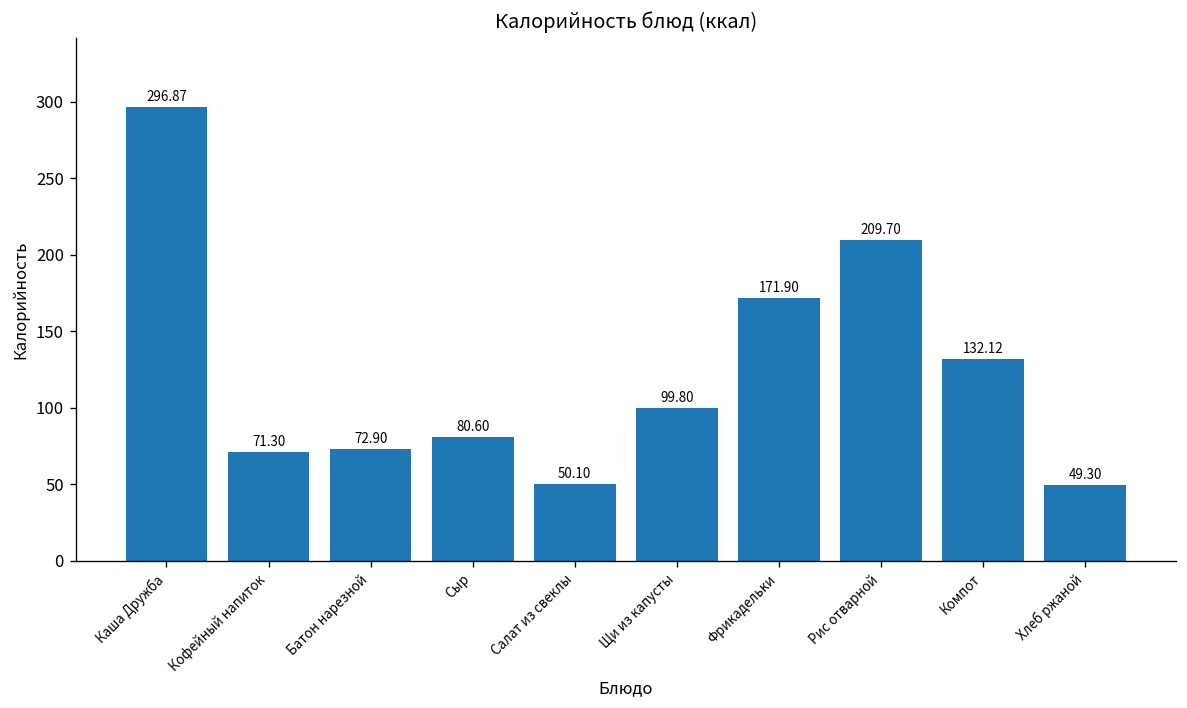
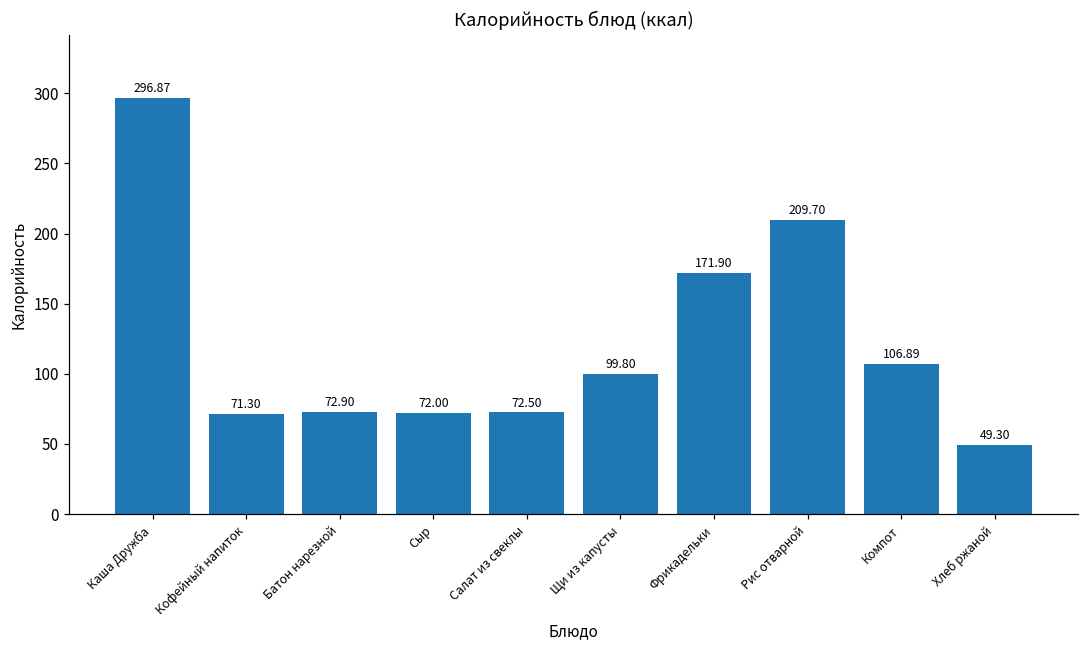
Сыр: 80.60 -> 72.00
Салат из свеклы: 50.10 -> 72.50
Компот: 132.12 -> 106.89
